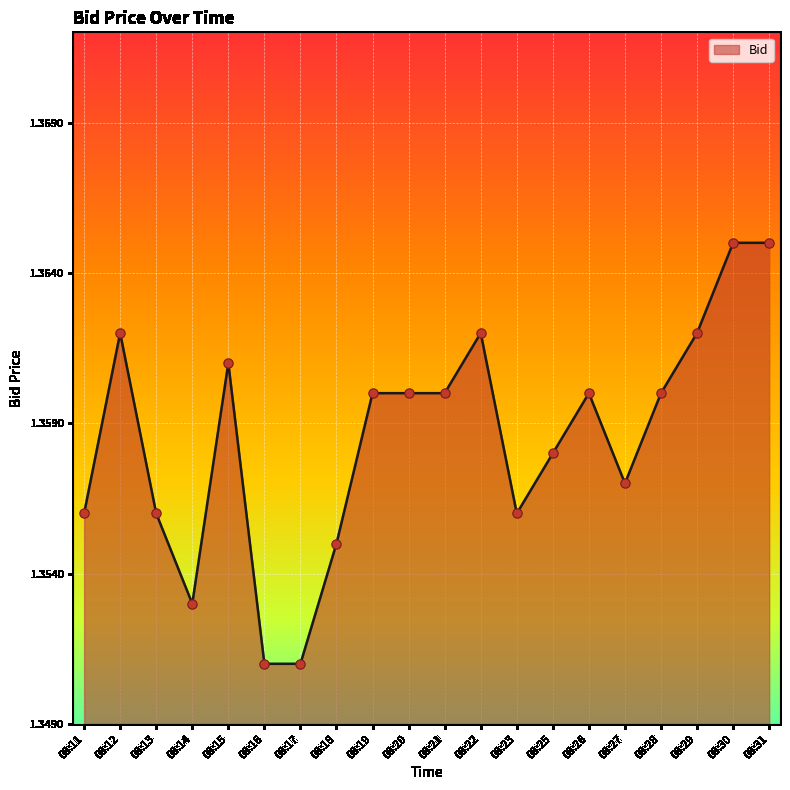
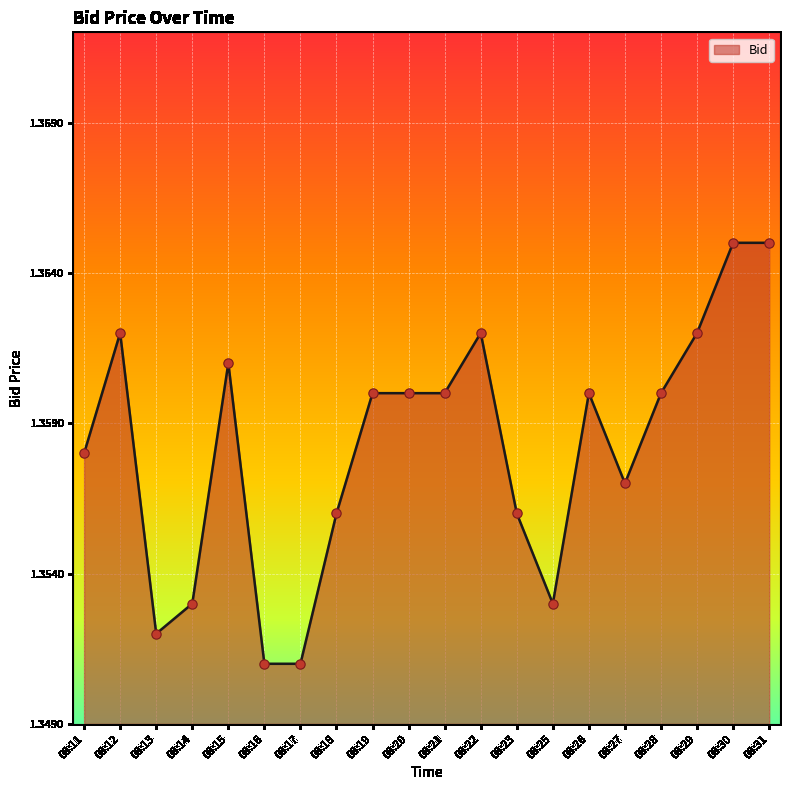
08:11: 1.356 -> 1.358
08:13: 1.356 -> 1.352
08:18: 1.355 -> 1.356
08:25: 1.358 -> 1.353
